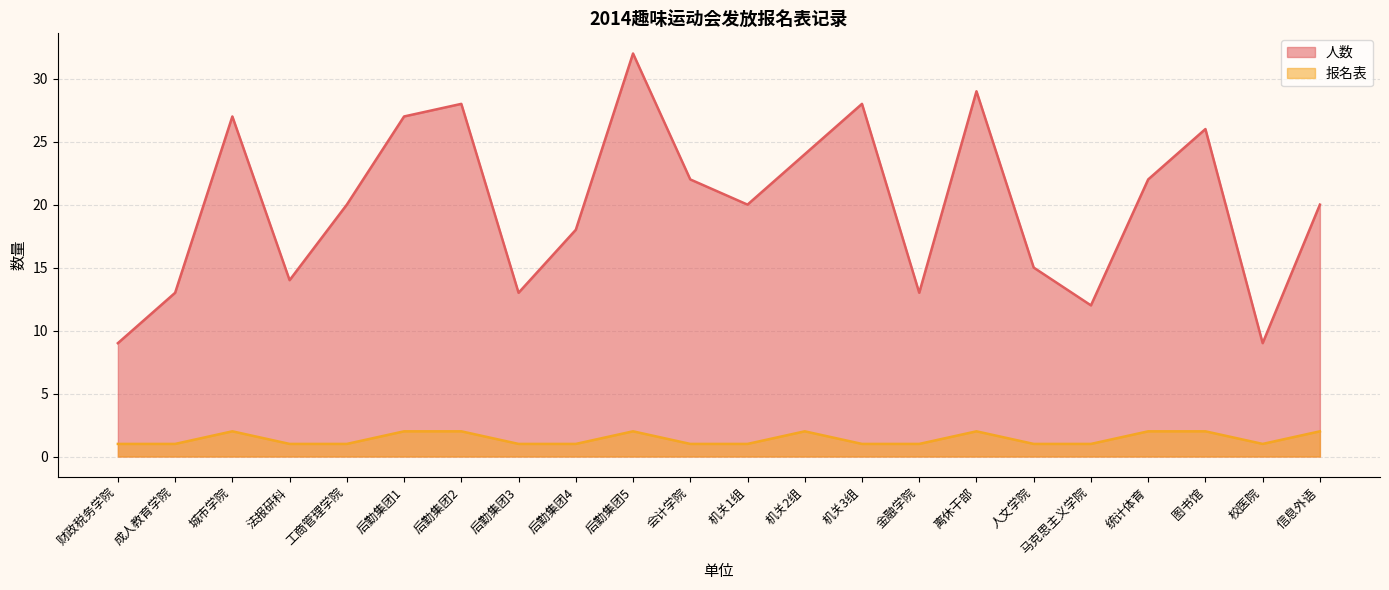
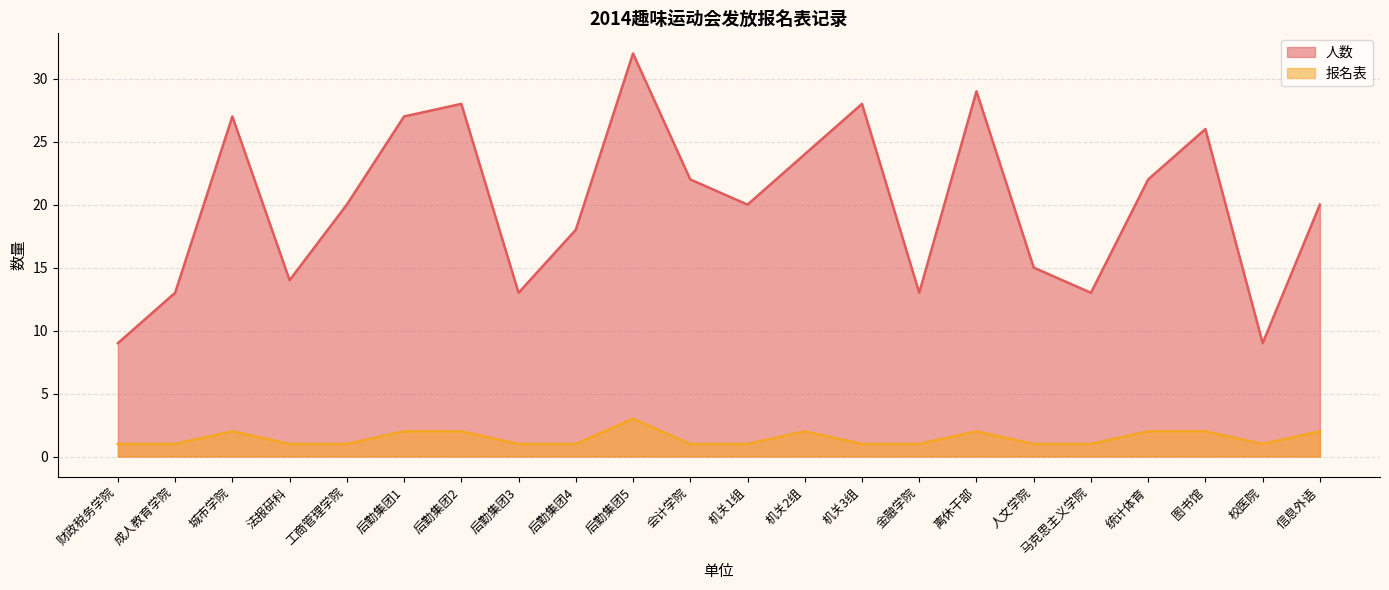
报名表, 后勤集团5: 2 -> 3
人数, 马克思主义学院: 12 -> 13
